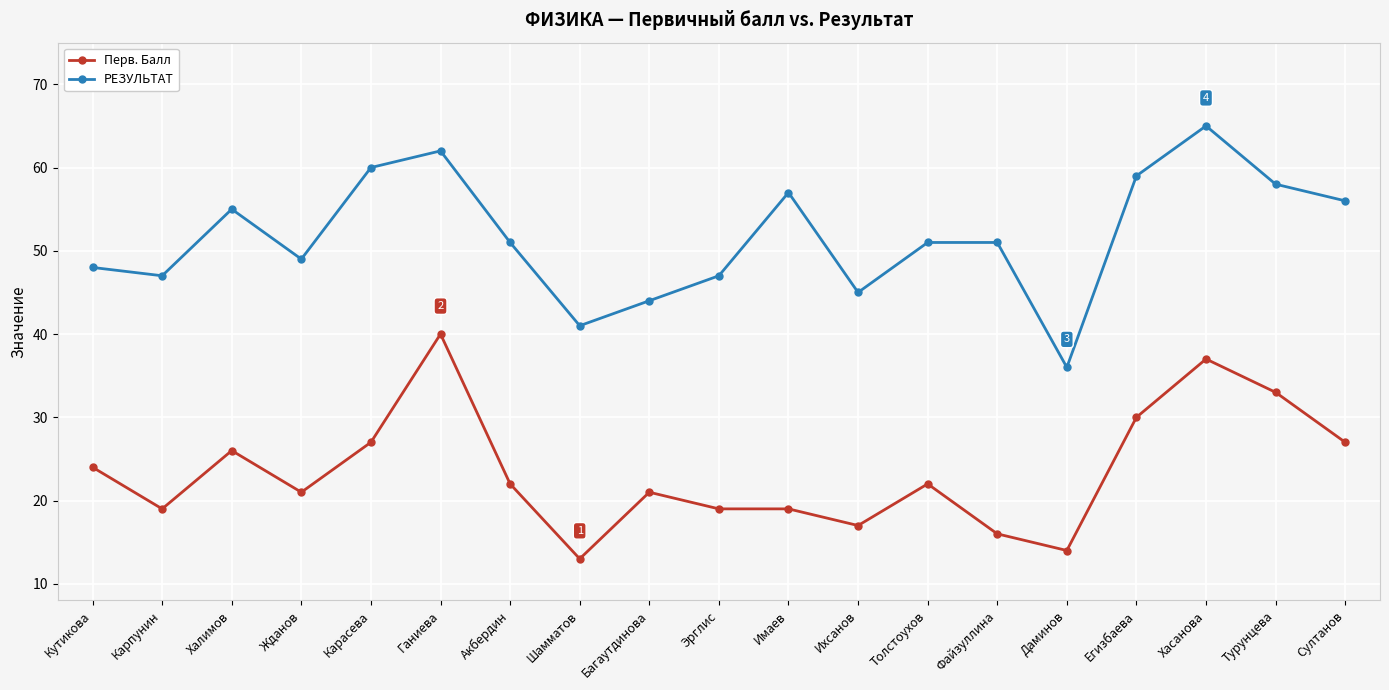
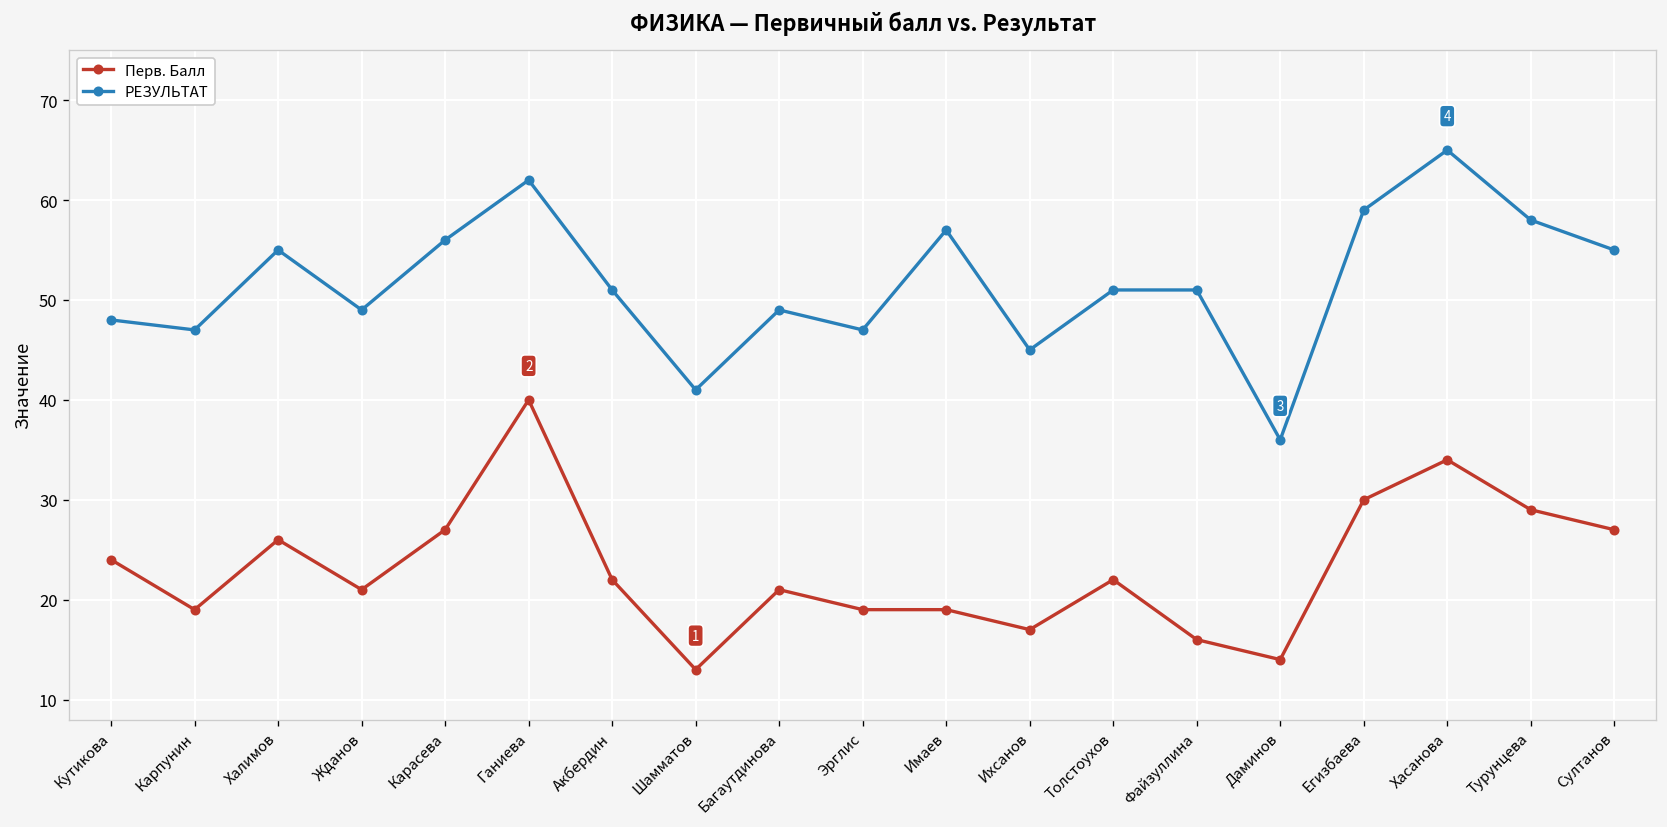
РЕЗУЛЬТАТ, Карасева: 60 -> 56
РЕЗУЛЬТАТ, Багаутдинова: 44 -> 49
Перв. Балл, Хасанова: 37 -> 34
Перв. Балл, Турунцева: 33 -> 29
РЕЗУЛЬТАТ, Султанов: 56 -> 55
